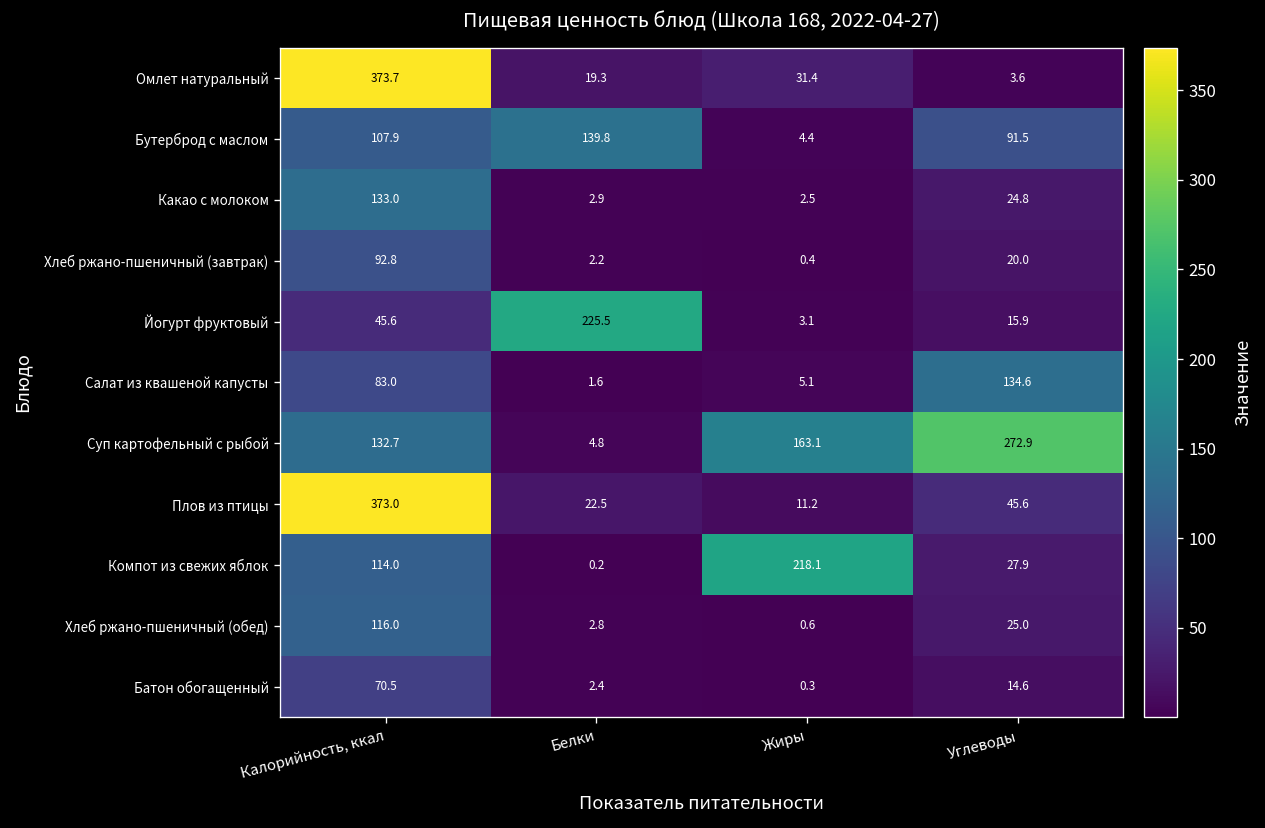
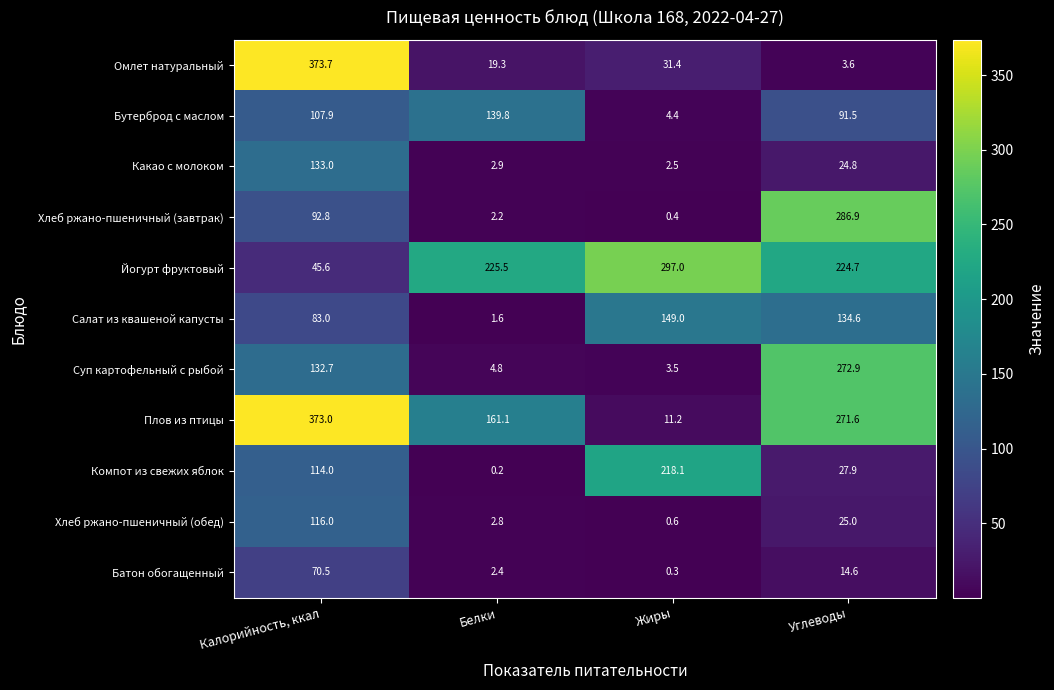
Хлеб ржано-пшеничный (завтрак), Углеводы: 20.0 -> 286.9
Йогурт фруктовый, Жиры: 3.1 -> 297.0
Йогурт фруктовый, Углеводы: 15.9 -> 224.7
Салат из квашеной капусты, Жиры: 5.1 -> 149.0
Суп картофельный с рыбой, Жиры: 163.1 -> 3.5
Плов из птицы, Белки: 22.5 -> 161.1
Плов из птицы, Углеводы: 45.6 -> 271.6
